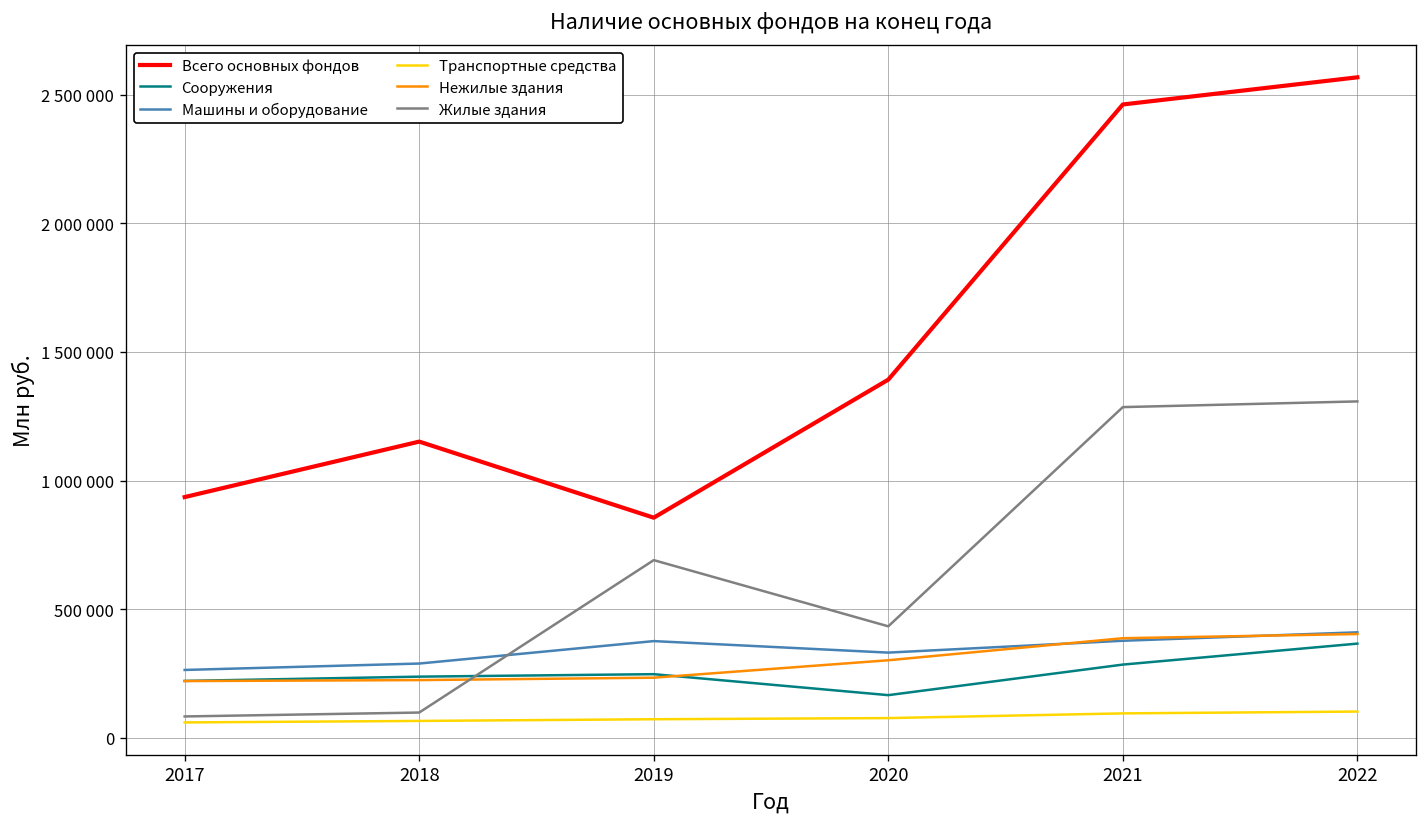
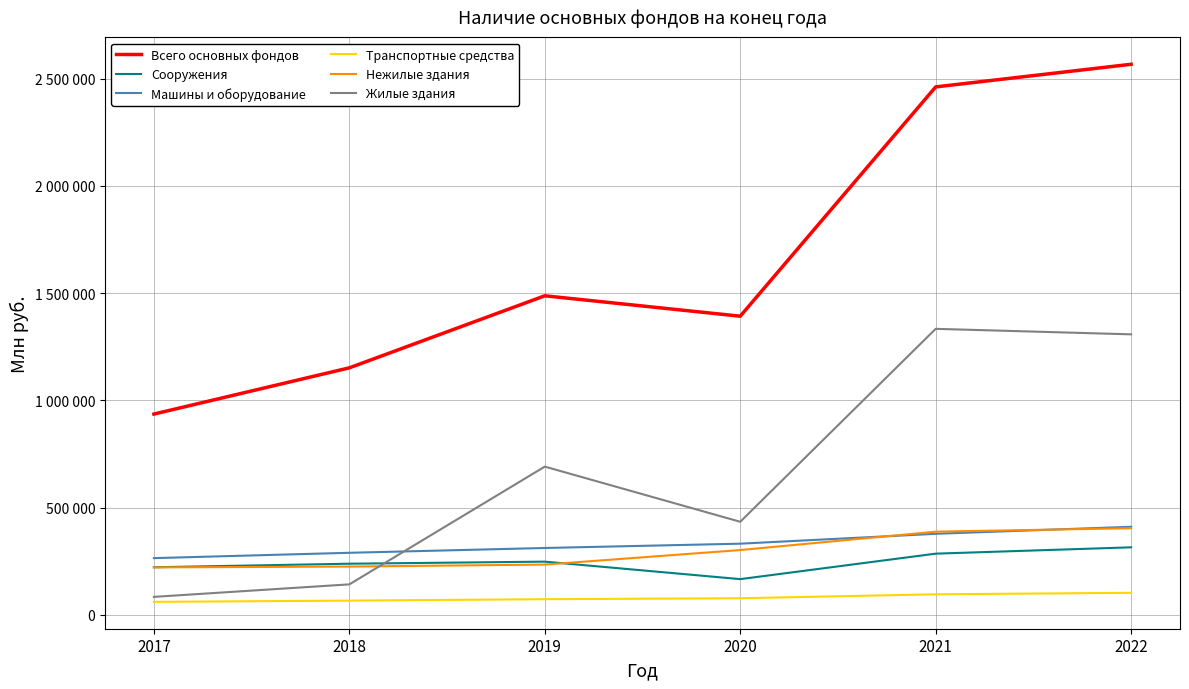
Жилые здания, 2018: 100000 -> 140000
Всего основных фондов, 2019: 860000 -> 1490000
Машины и оборудование, 2019: 380000 -> 310000
Жилые здания, 2021: 1290000 -> 1330000
Сооружения, 2022: 370000 -> 310000
